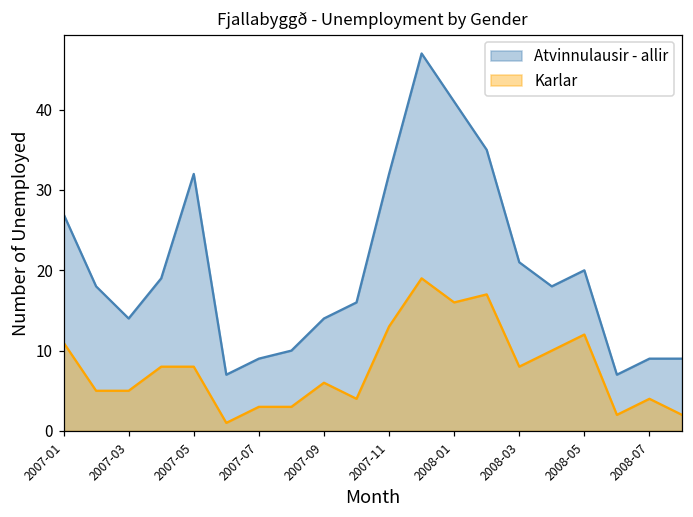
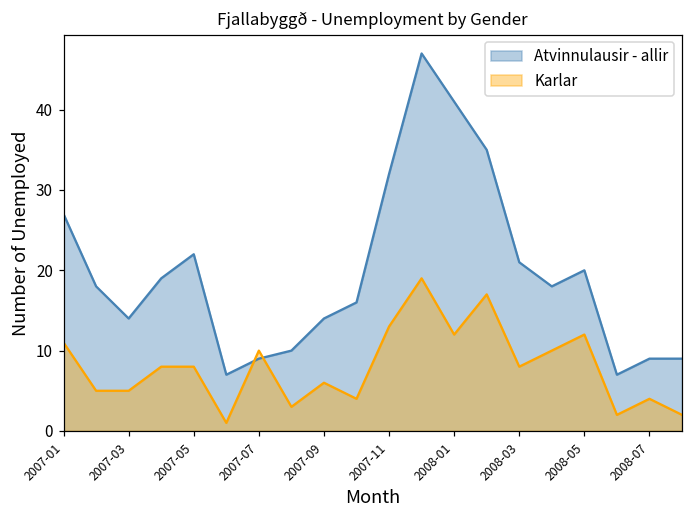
Atvinnulausir - allir, 2007-05: 32 -> 22
Karlar, 2007-07: 3 -> 10
Karlar, 2008-01: 16 -> 12
